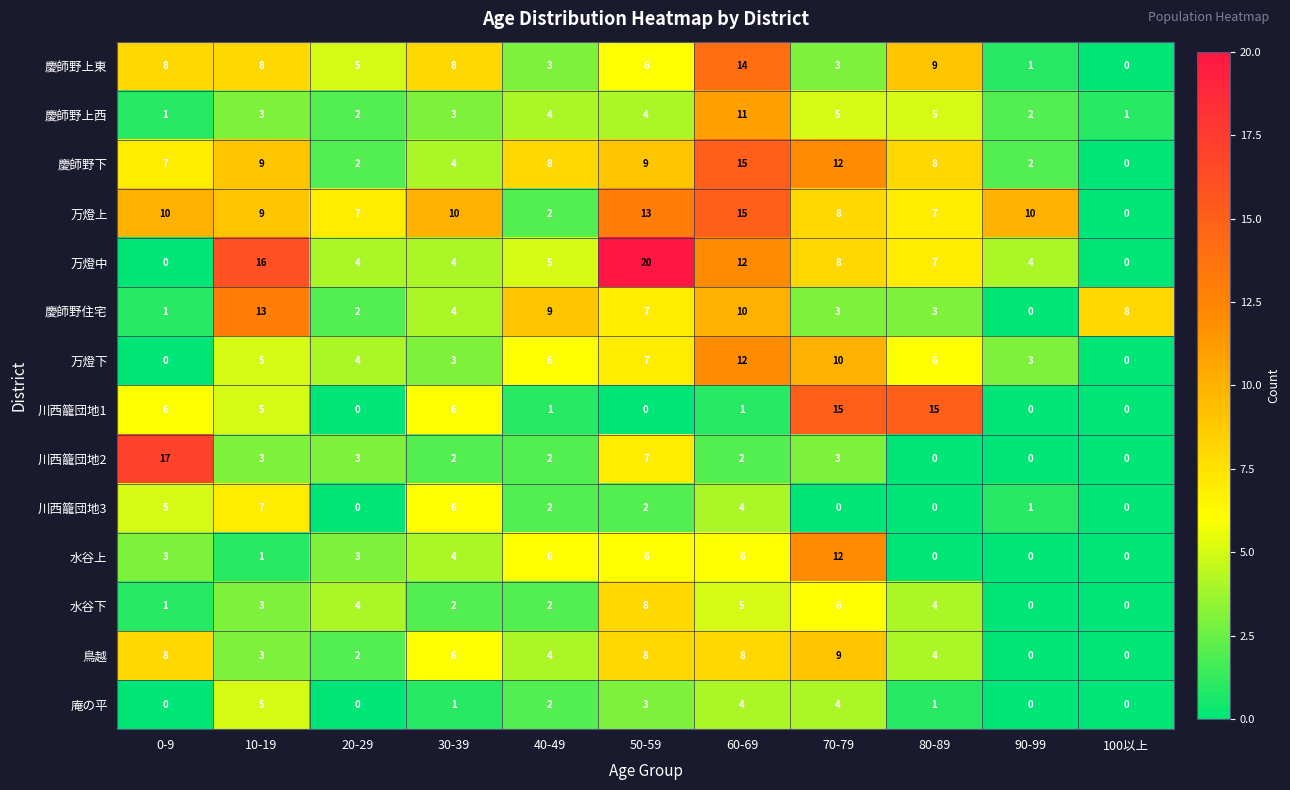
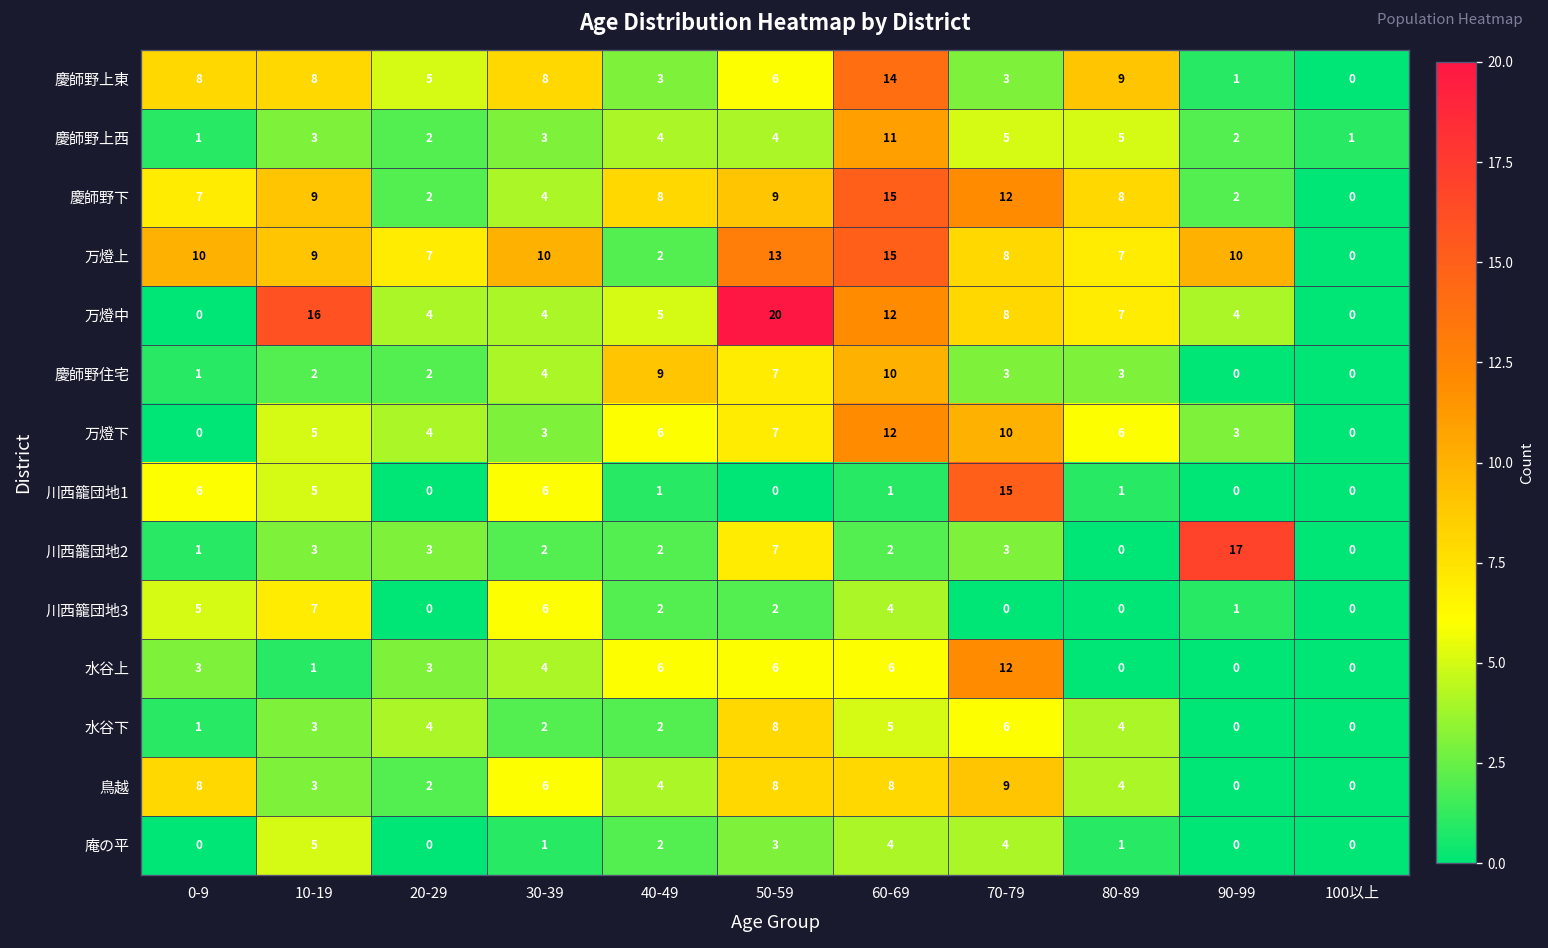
慶師野住宅, 10-19: 13 -> 2
慶師野住宅, 100以上: 8 -> 0
川西籠団地1, 80-89: 15 -> 1
川西籠団地2, 0-9: 17 -> 1
川西籠団地2, 90-99: 0 -> 17
